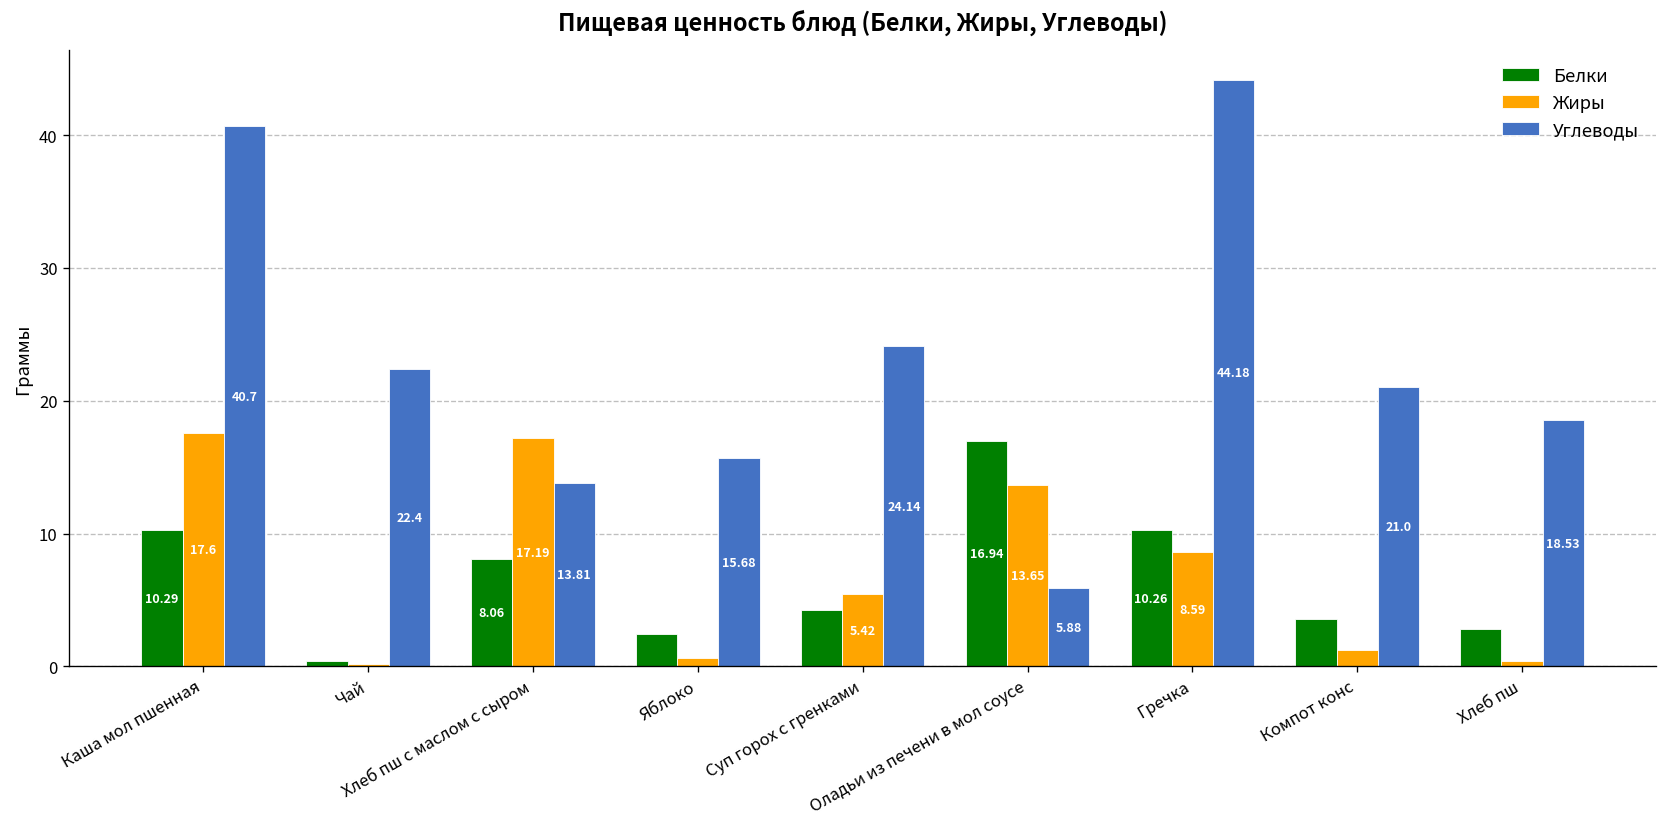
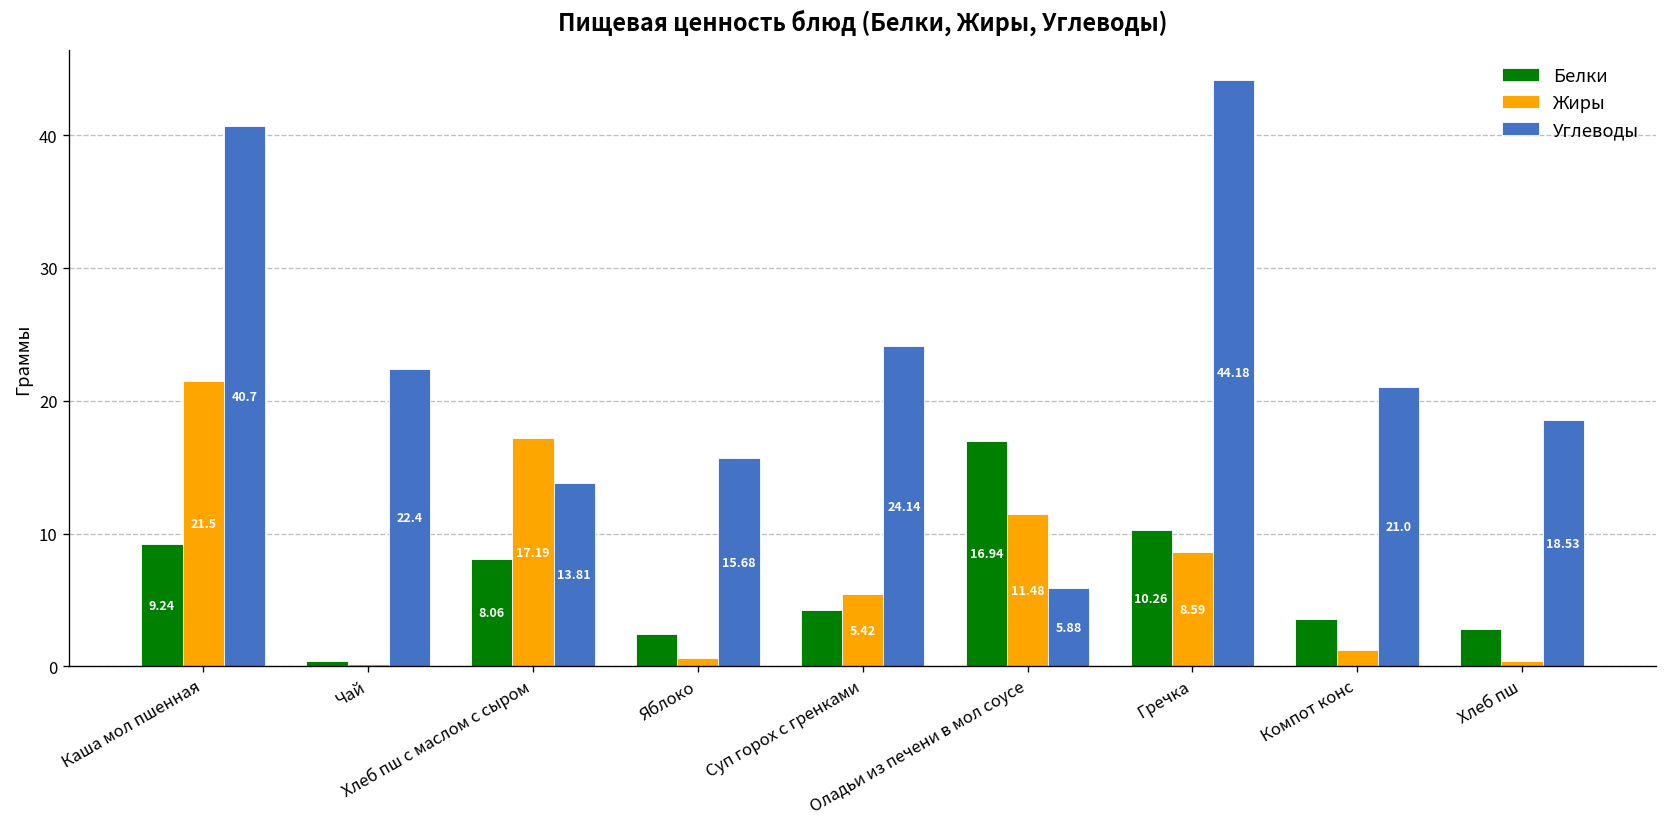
Белки, Каша мол пшенная: 10.29 -> 9.24
Жиры, Каша мол пшенная: 17.6 -> 21.5
Жиры, Оладьи из печени в мол соусе: 13.65 -> 11.48
